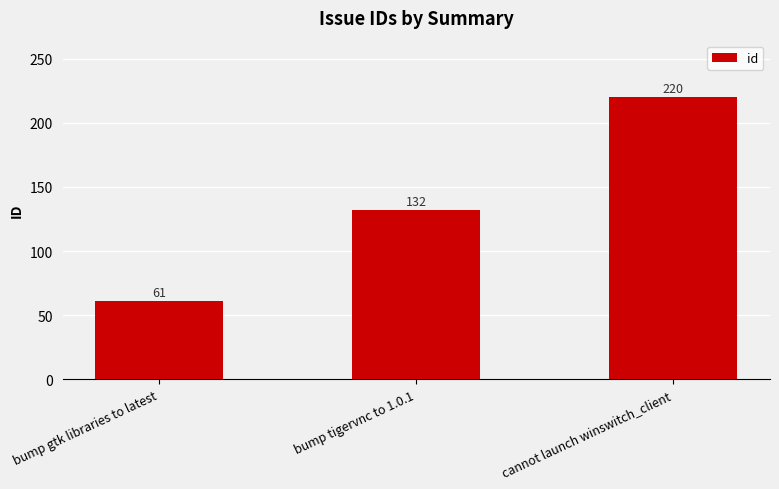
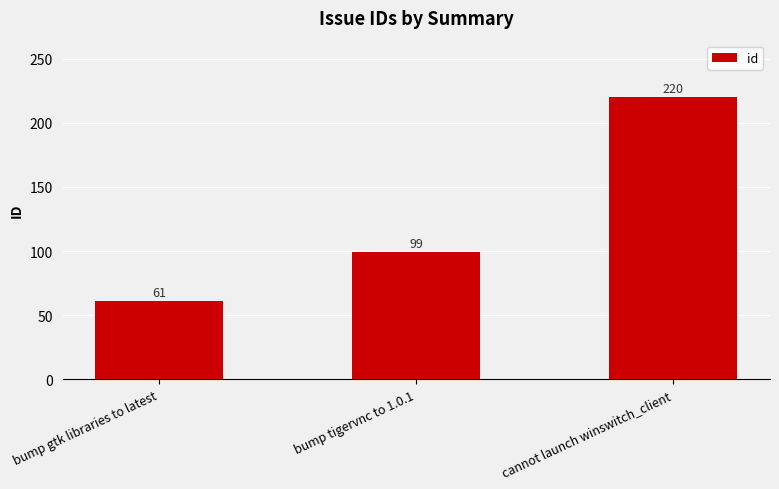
bump tigervnc to 1.0.1: 132 -> 99
